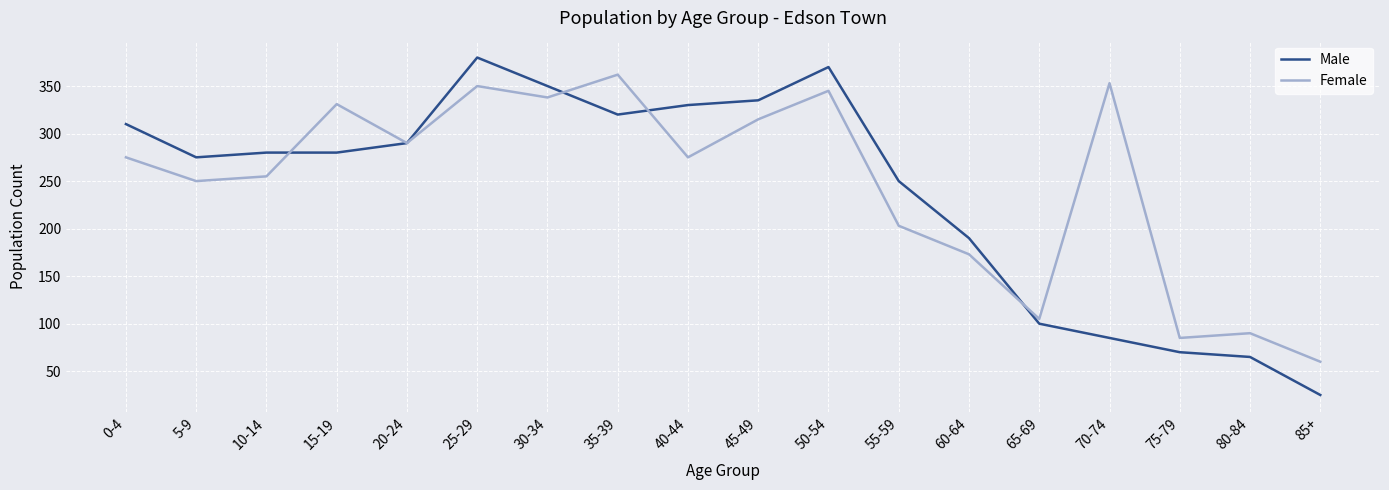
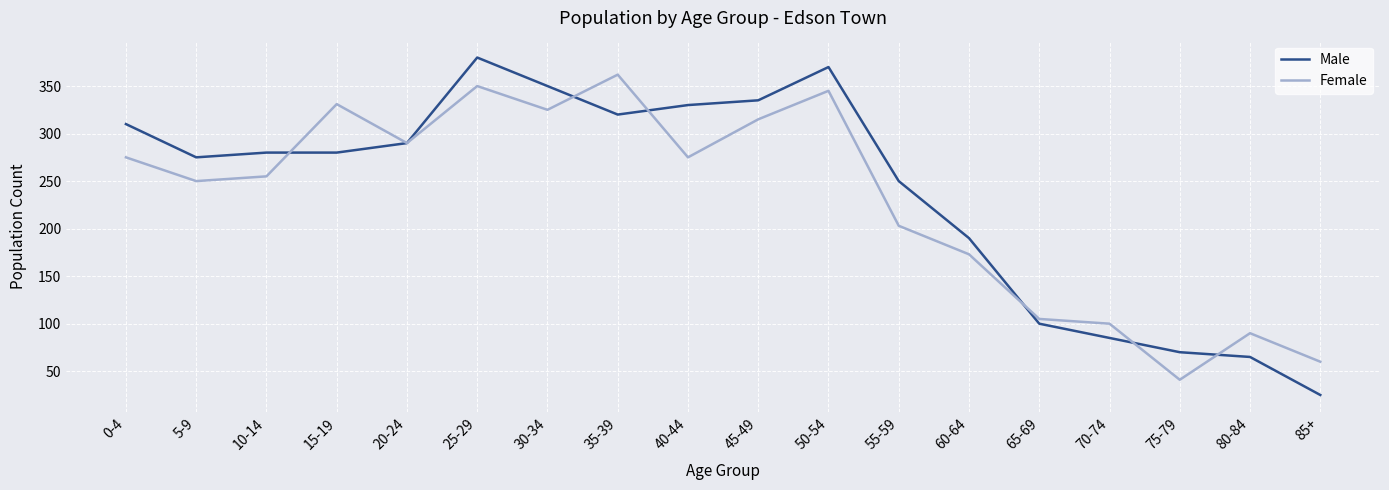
Female, 30-34: 340 -> 330
Female, 70-74: 350 -> 100
Female, 75-79: 90 -> 40
